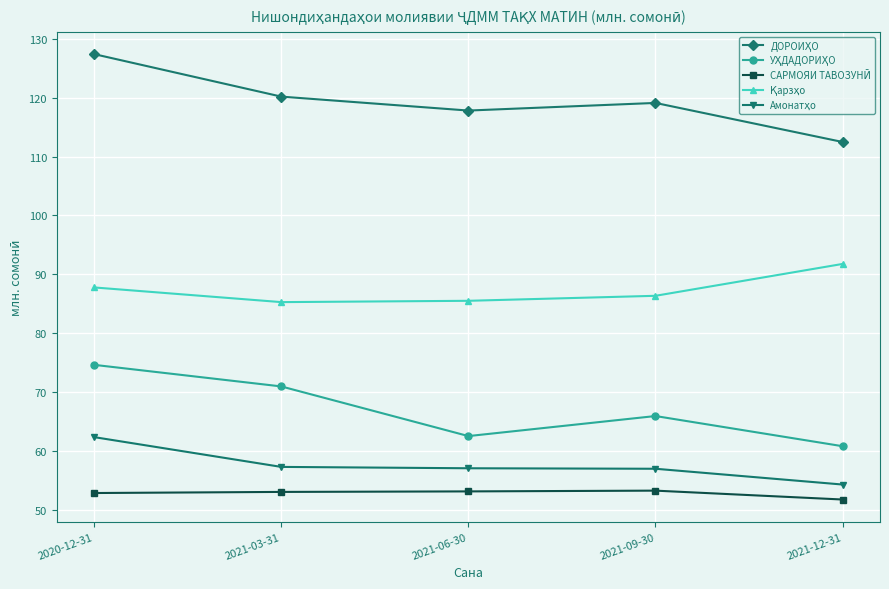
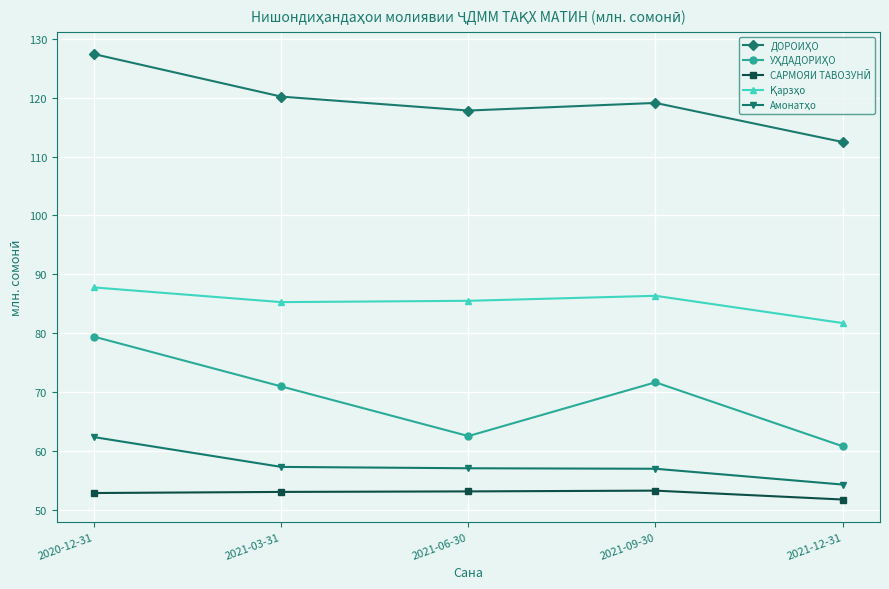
УҲДАДОРИҲО, 2020-12-31: 75 -> 79
УҲДАДОРИҲО, 2021-09-30: 66 -> 72
Қарзҳо, 2021-12-31: 92 -> 82
